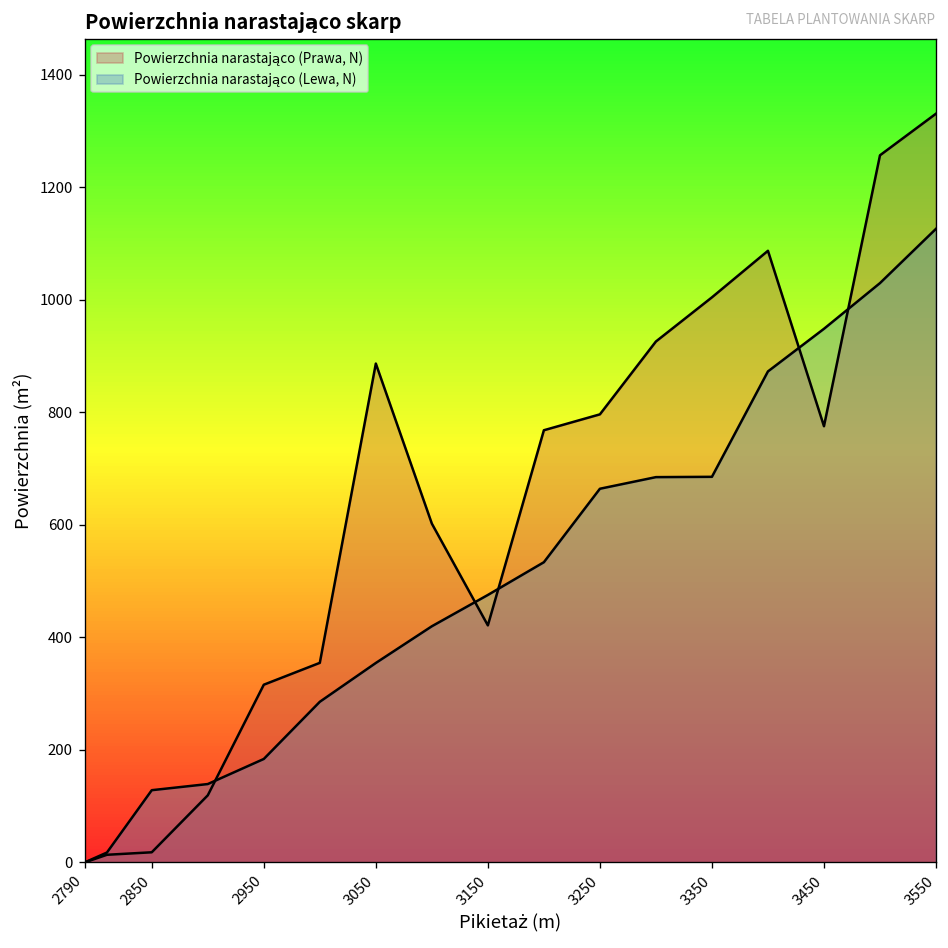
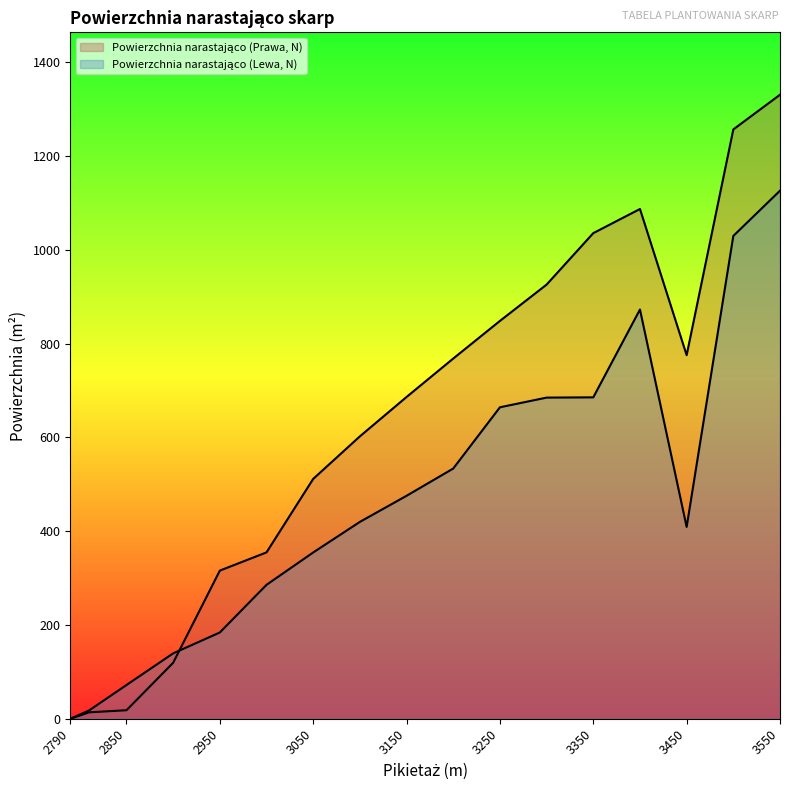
Powierzchnia narastająco (Lewa, N), 2850: 130 -> 70
Powierzchnia narastająco (Prawa, N), 3050: 890 -> 510
Powierzchnia narastająco (Prawa, N), 3150: 420 -> 690
Powierzchnia narastająco (Prawa, N), 3250: 800 -> 850
Powierzchnia narastająco (Prawa, N), 3350: 1000 -> 1040
Powierzchnia narastająco (Lewa, N), 3450: 950 -> 410
